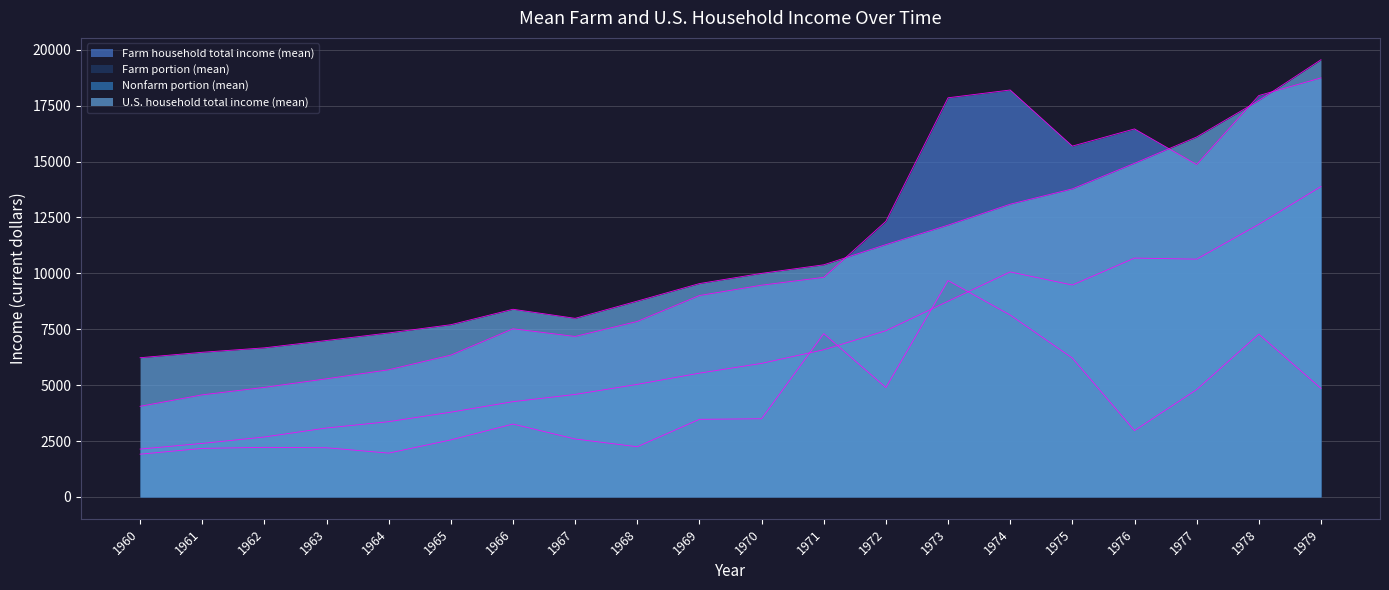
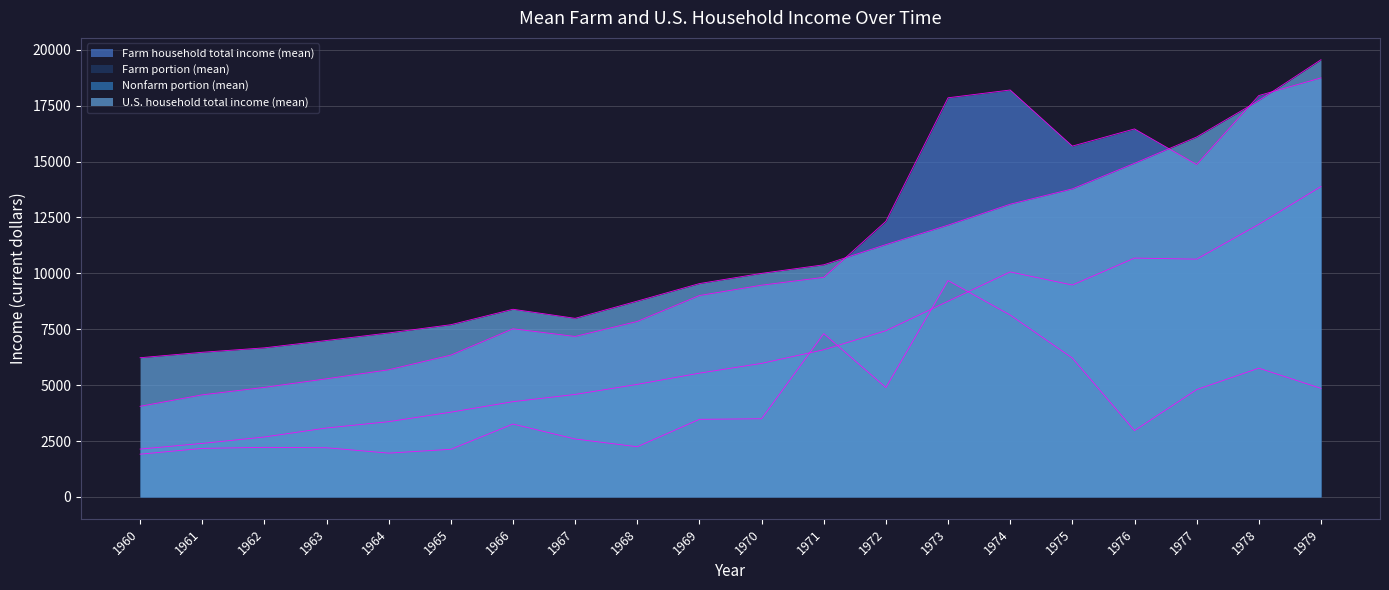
Farm portion (mean), 1965: 2600 -> 2100
Farm portion (mean), 1978: 7300 -> 5800
